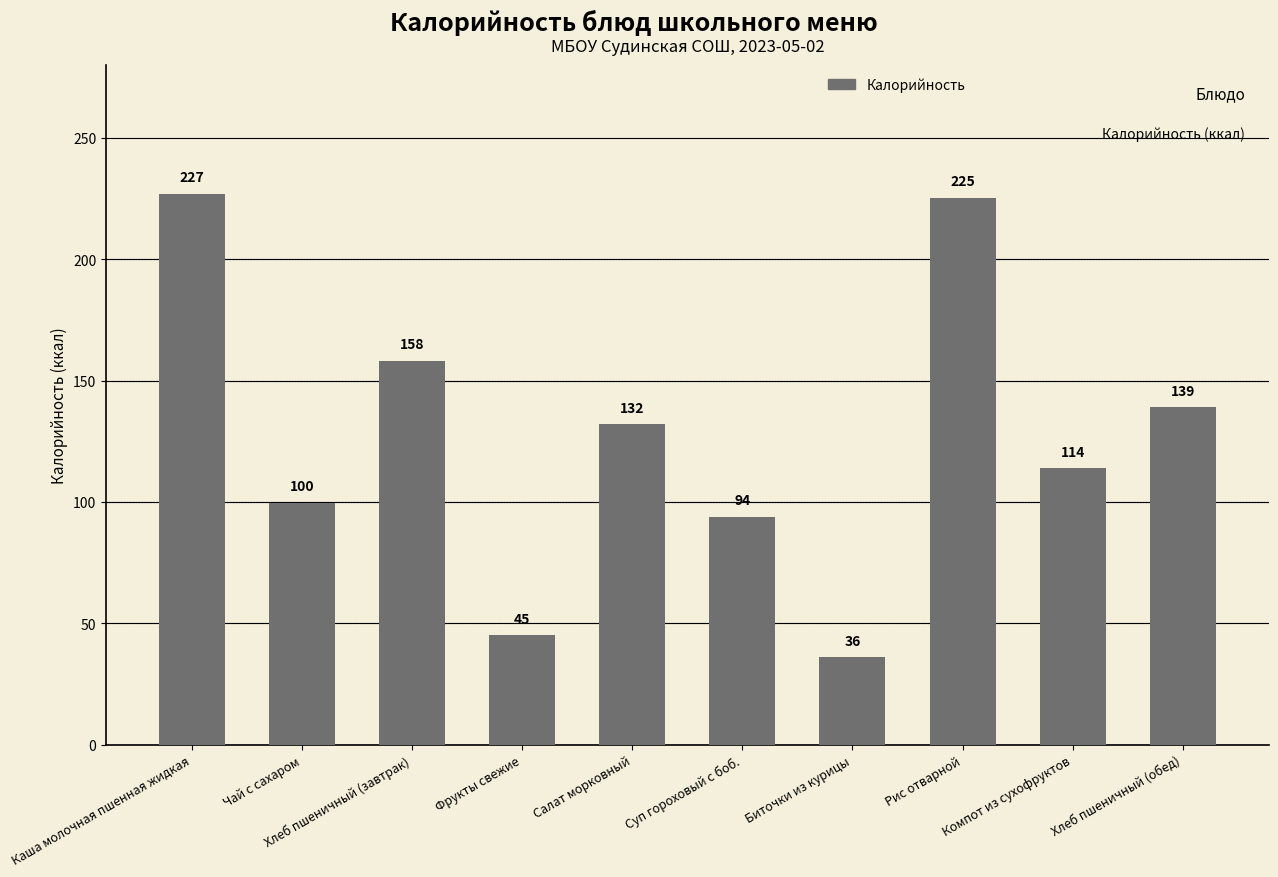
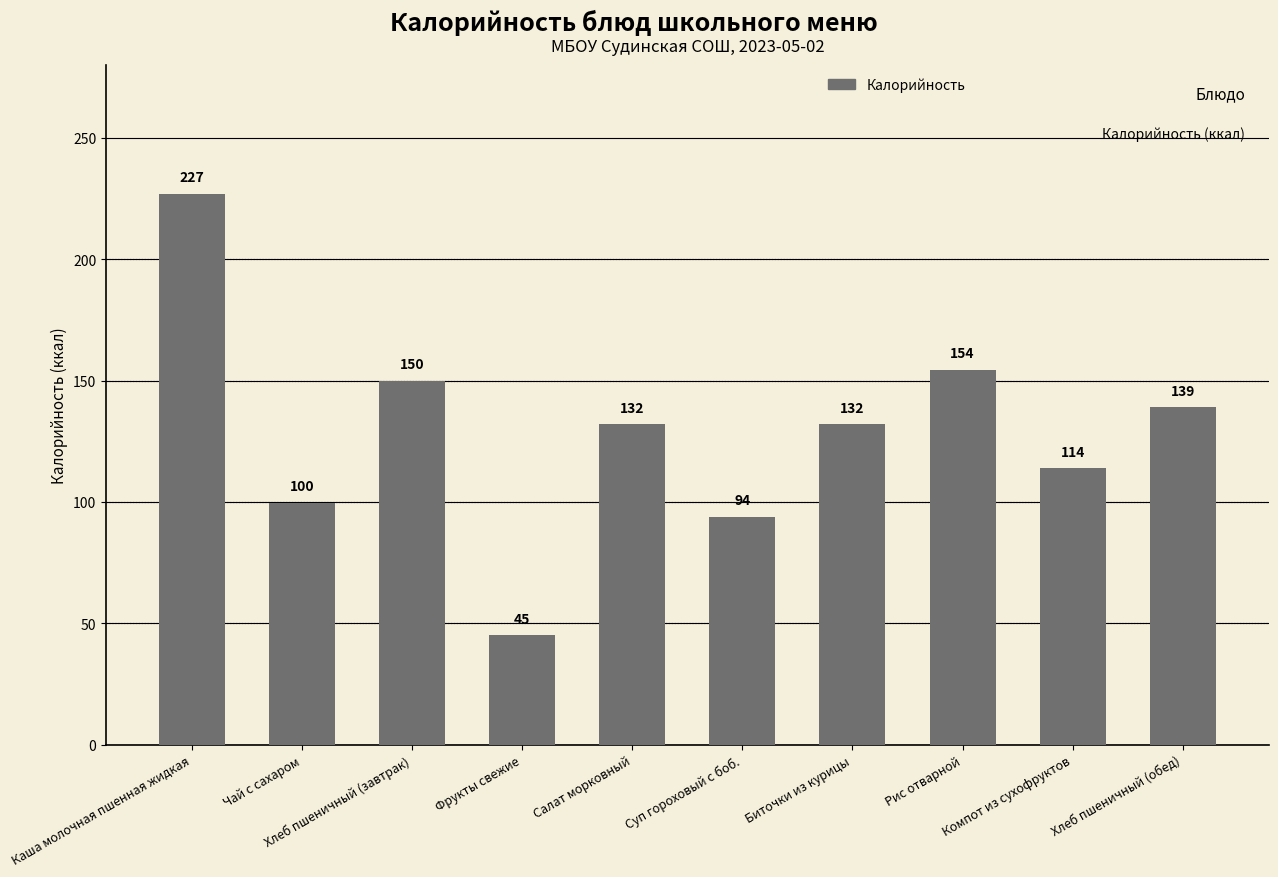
Хлеб пшеничный (завтрак): 158 -> 150
Биточки из курицы: 36 -> 132
Рис отварной: 225 -> 154
